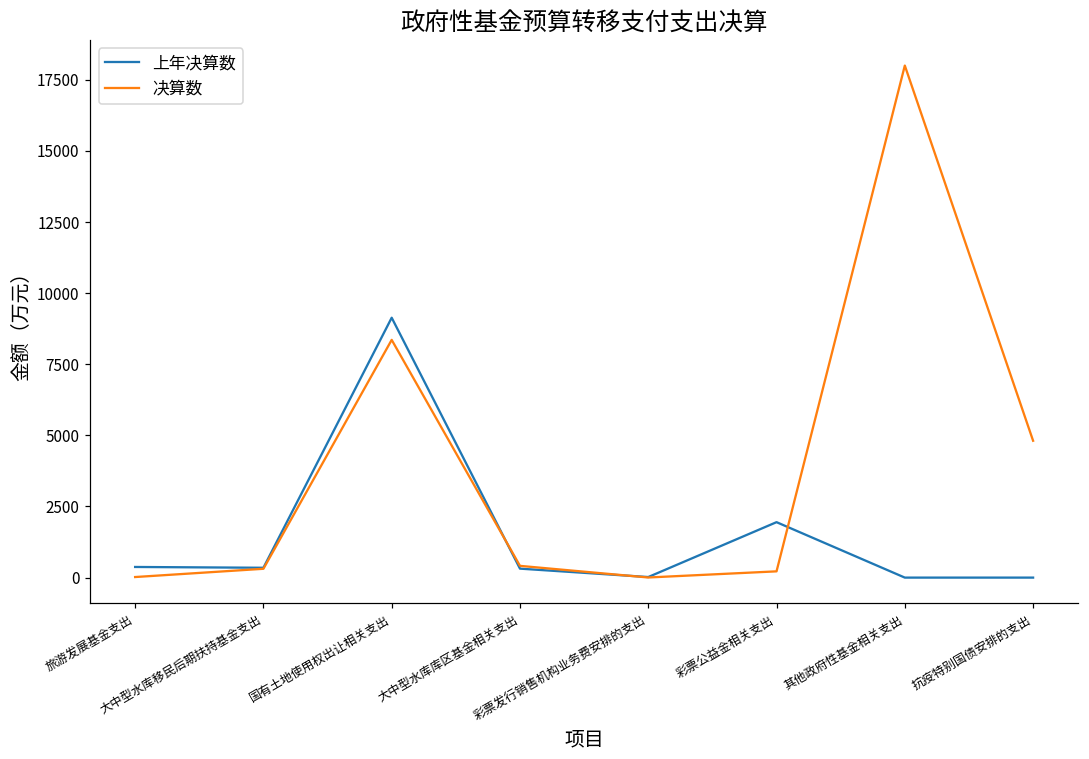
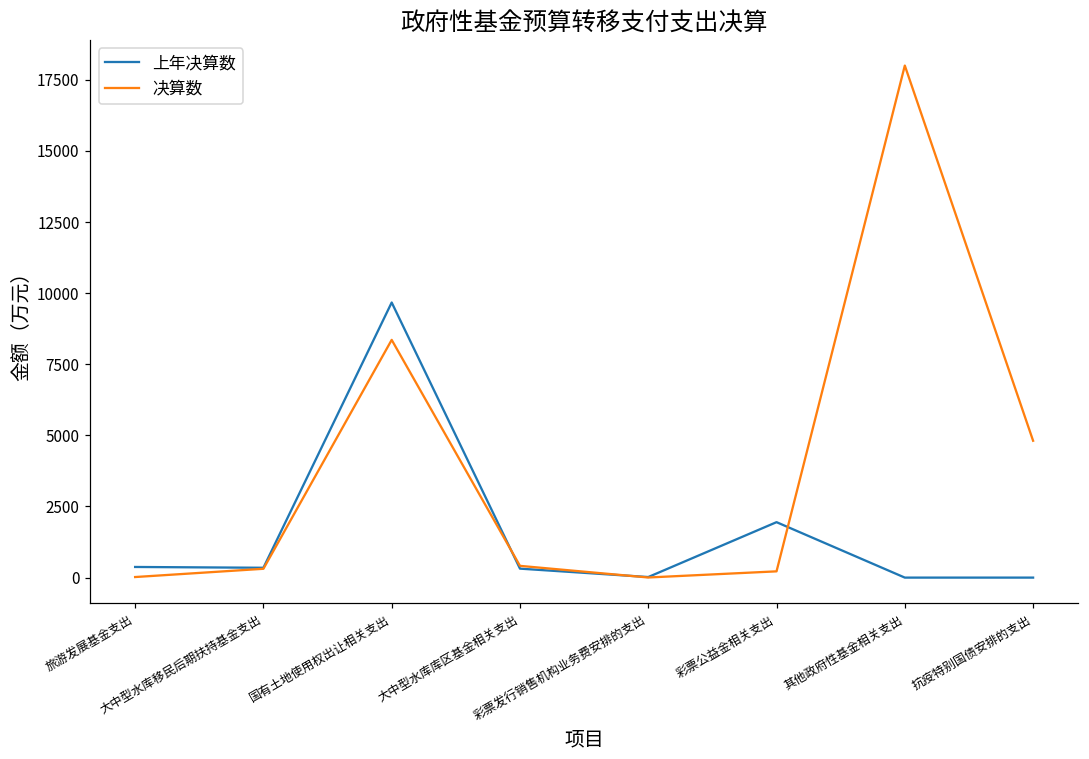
上年决算数, 国有土地使用权出让相关支出: 9100 -> 9700
